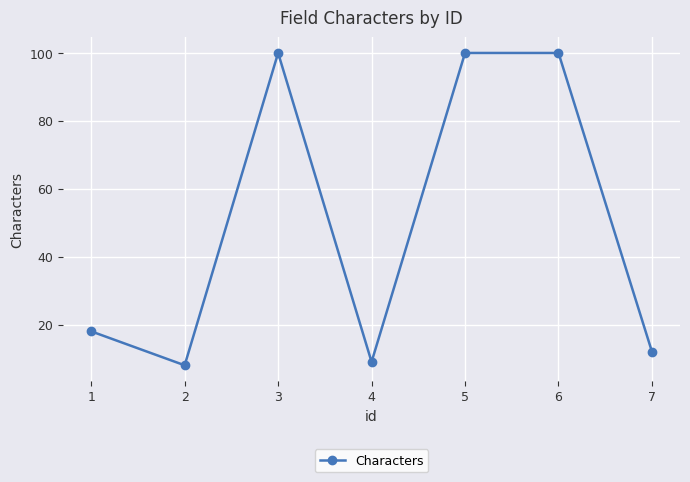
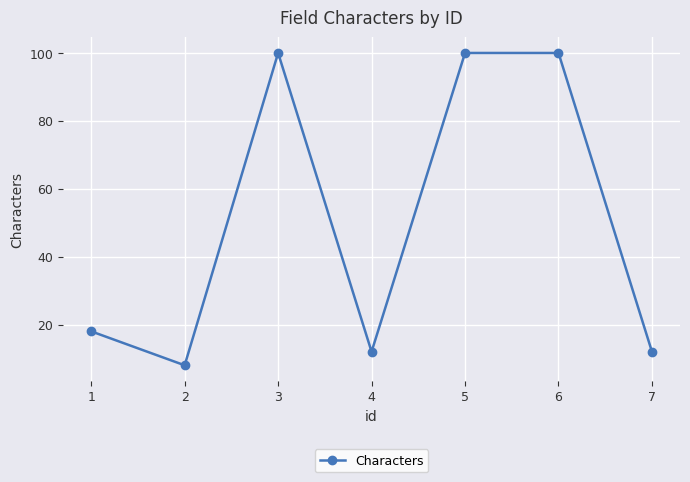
4: 9 -> 12
